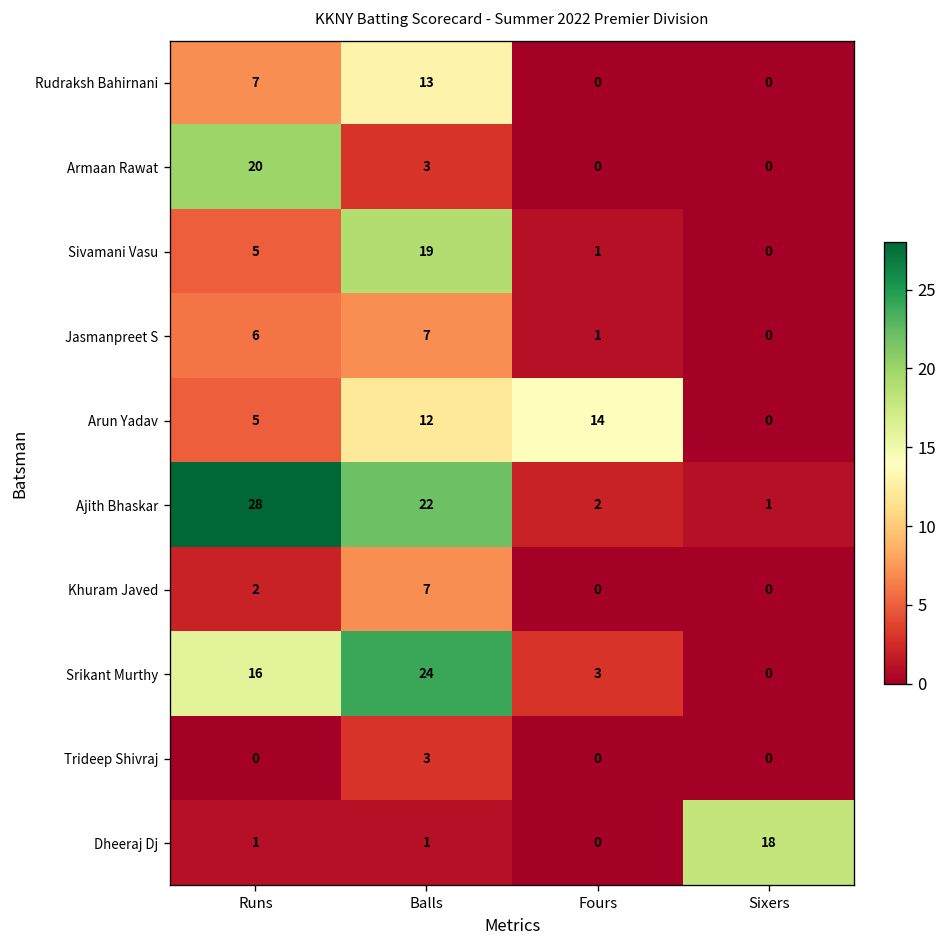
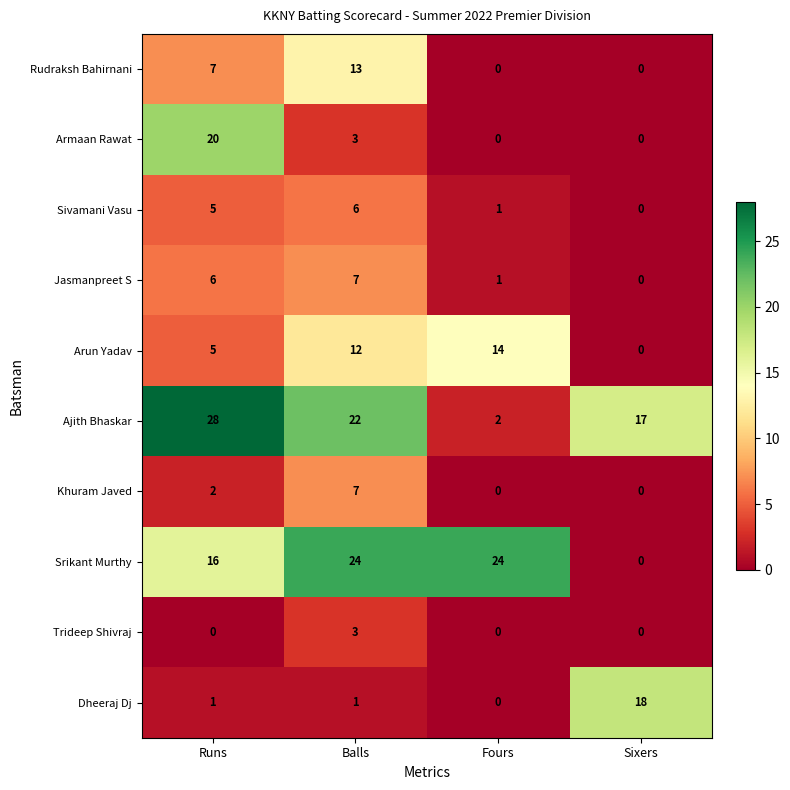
Sivamani Vasu, Balls: 19 -> 6
Ajith Bhaskar, Sixers: 1 -> 17
Srikant Murthy, Fours: 3 -> 24
